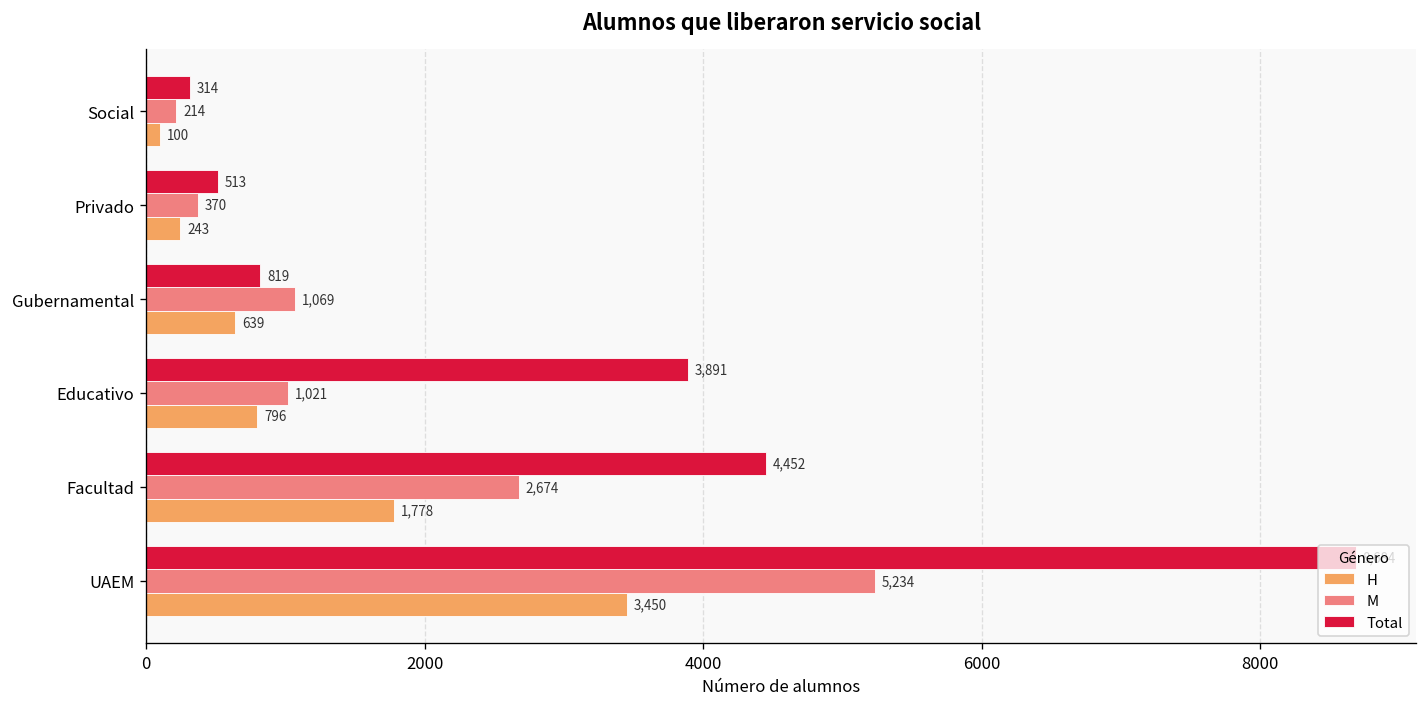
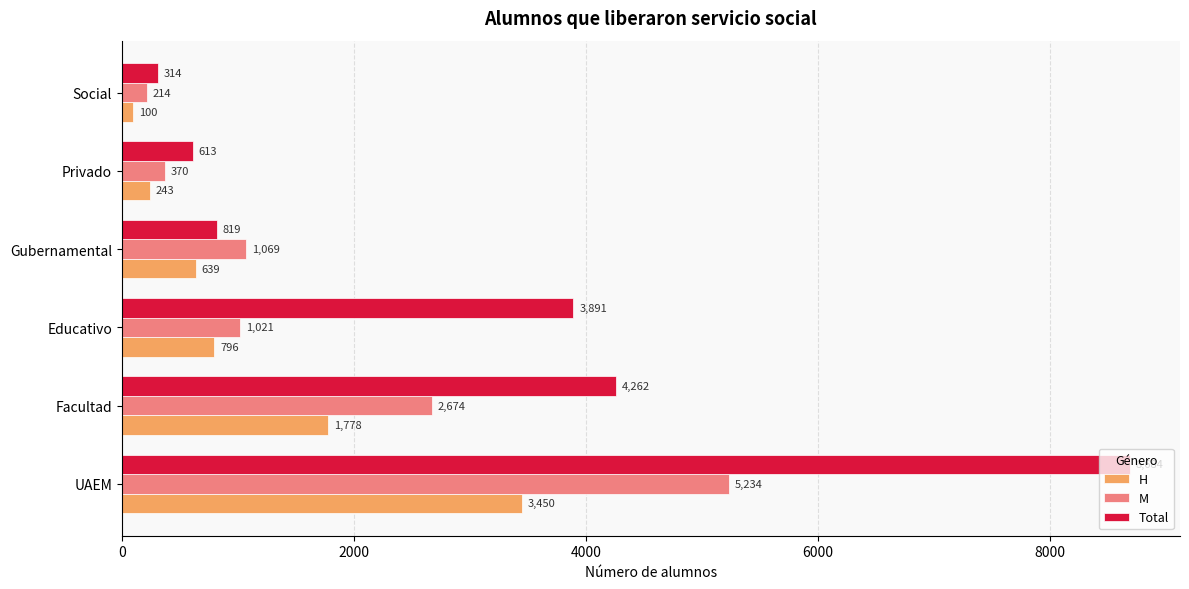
Total, Privado: 513 -> 613
Total, Facultad: 4,452 -> 4,262
